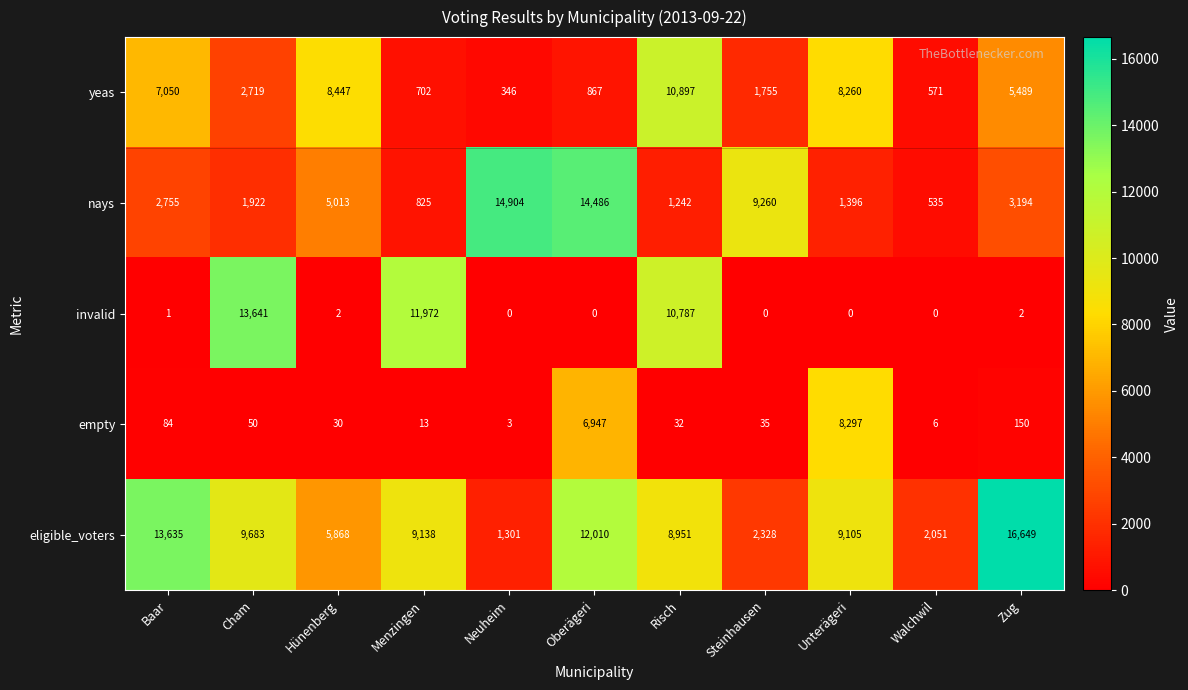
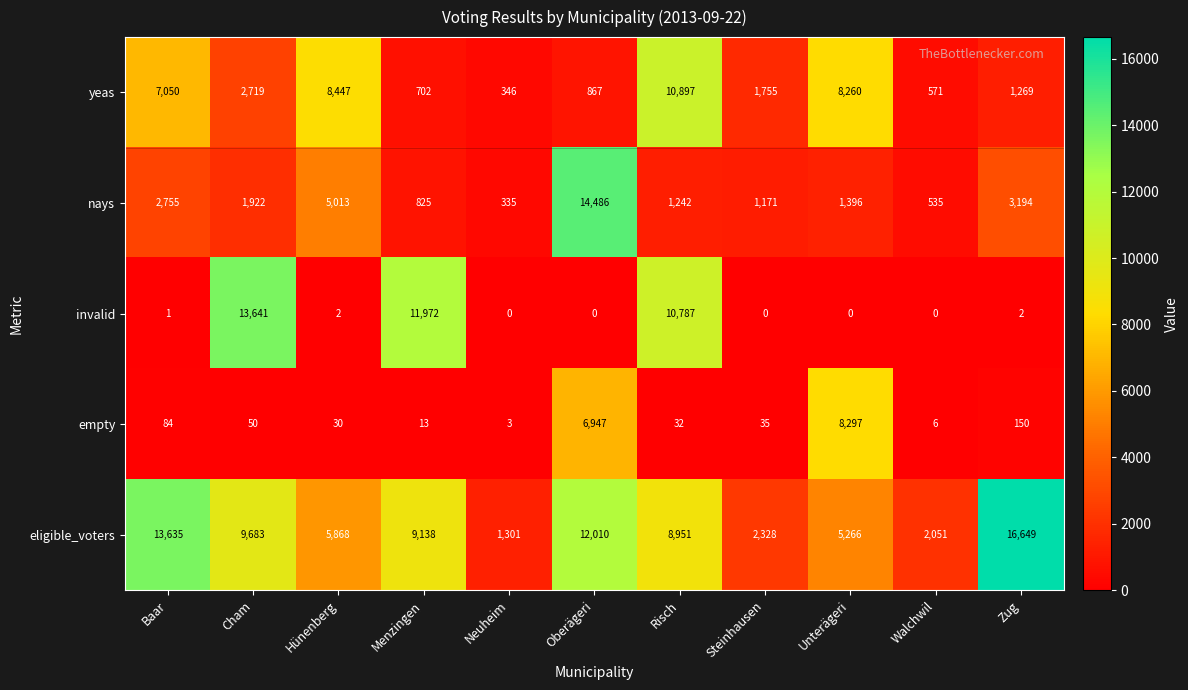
yeas, Zug: 5,489 -> 1,269
nays, Neuheim: 14,904 -> 335
nays, Steinhausen: 9,260 -> 1,171
eligible_voters, Unterägeri: 9,105 -> 5,266
